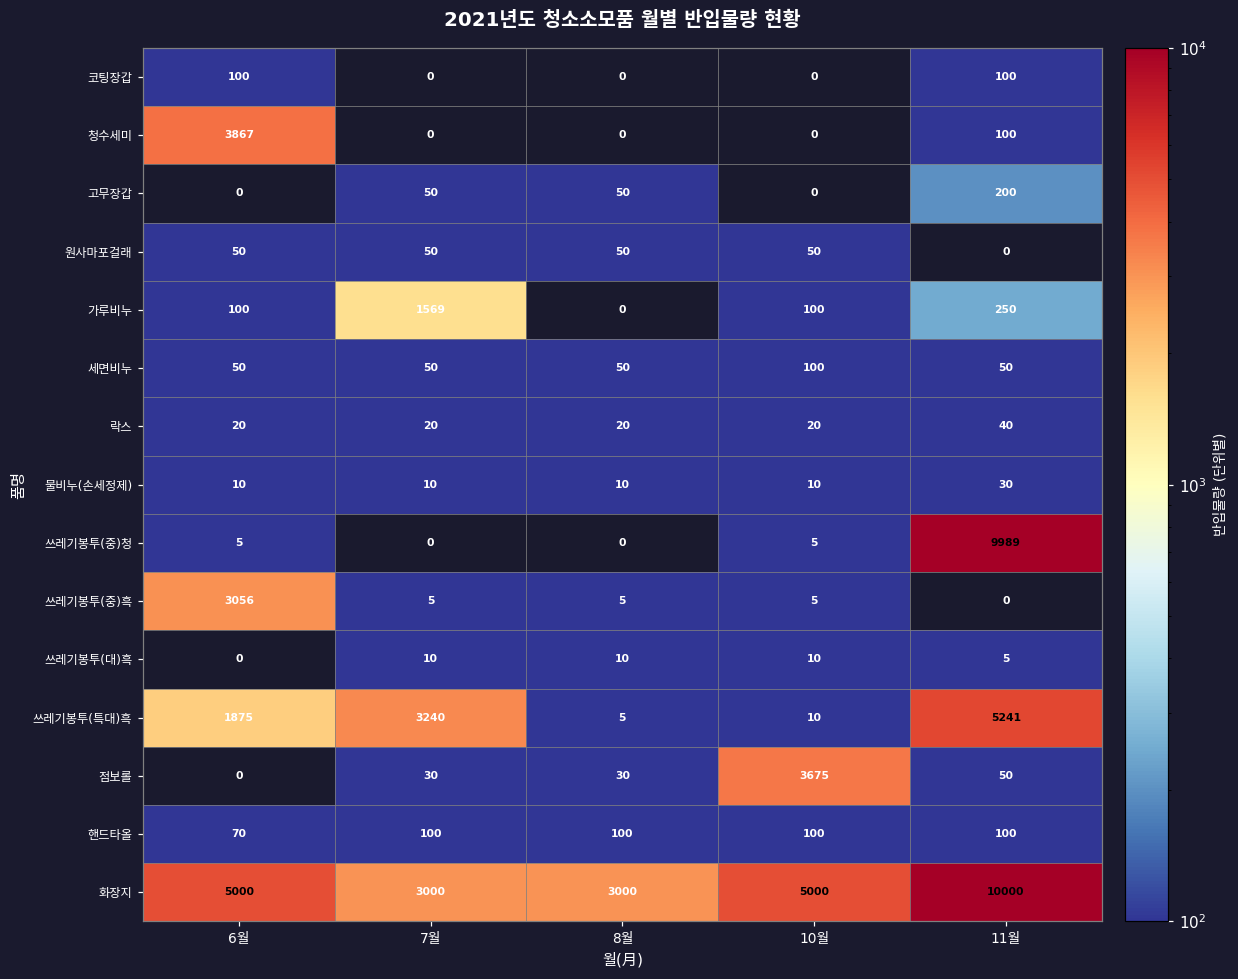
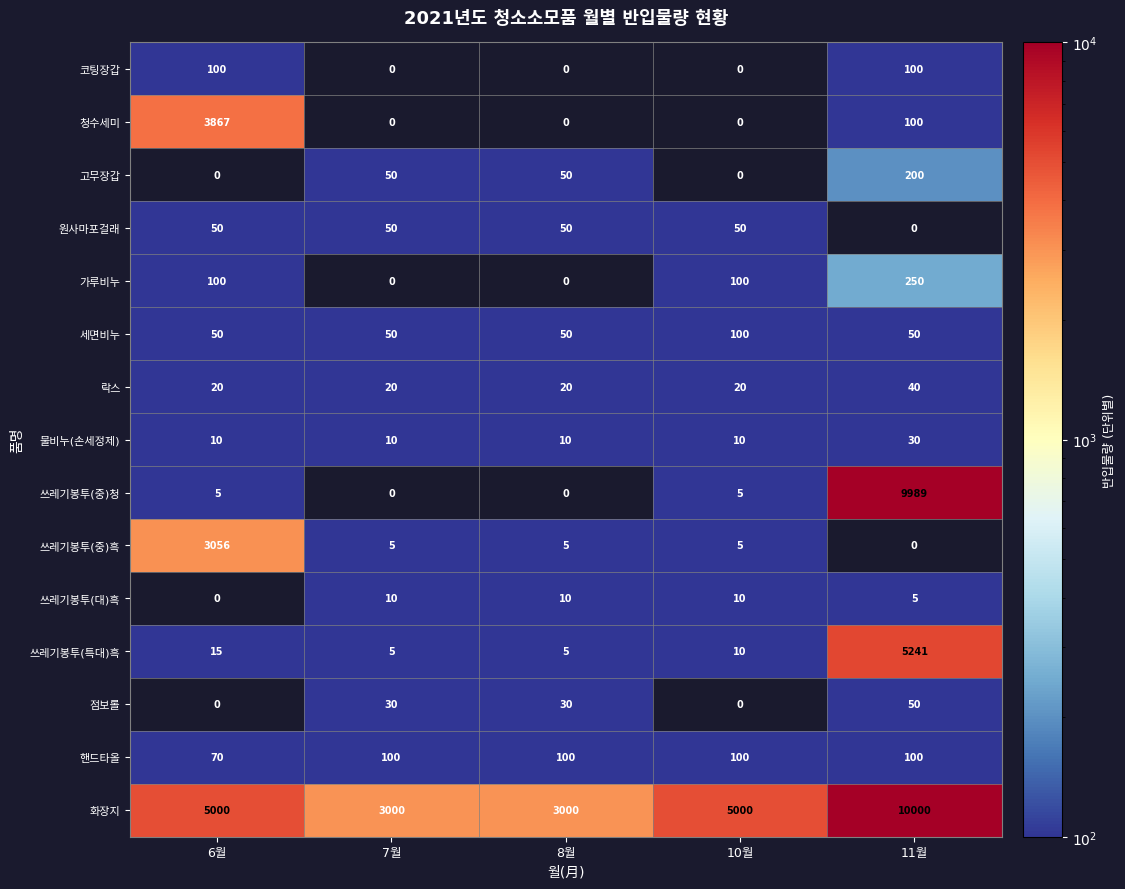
가루비누, 7월: 1569 -> 0
쓰레기봉투(특대)흑, 6월: 1875 -> 15
쓰레기봉투(특대)흑, 7월: 3240 -> 5
점보롤, 10월: 3675 -> 0
